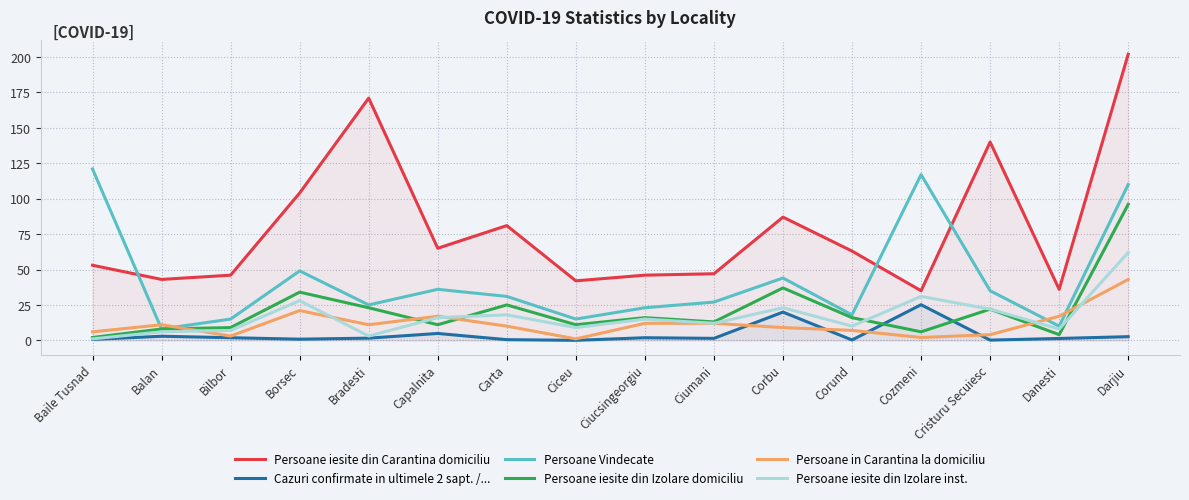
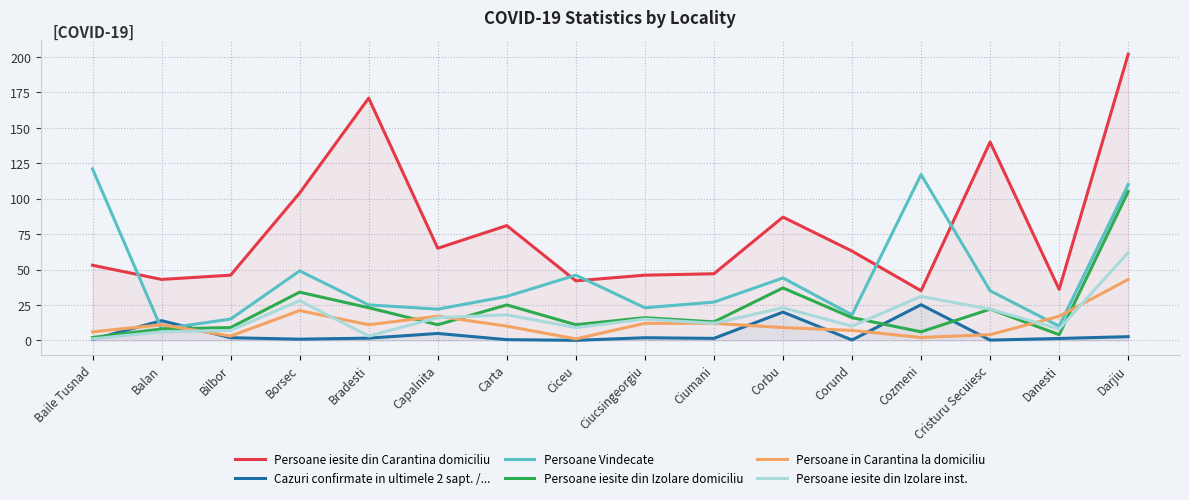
Cazuri confirmate in ultimele 2 sapt. /..., Balan: 3 -> 14
Persoane Vindecate, Capalnita: 36 -> 22
Persoane Vindecate, Ciceu: 15 -> 46
Persoane iesite din Izolare domiciliu, Darjiu: 96 -> 105
